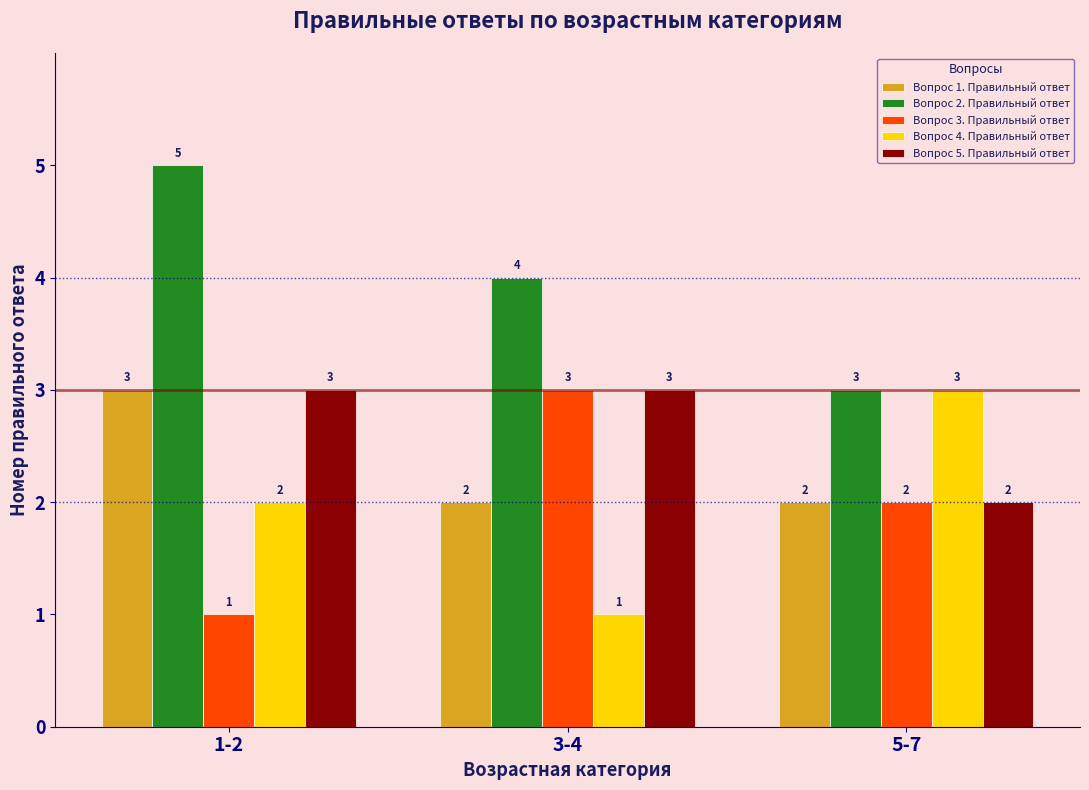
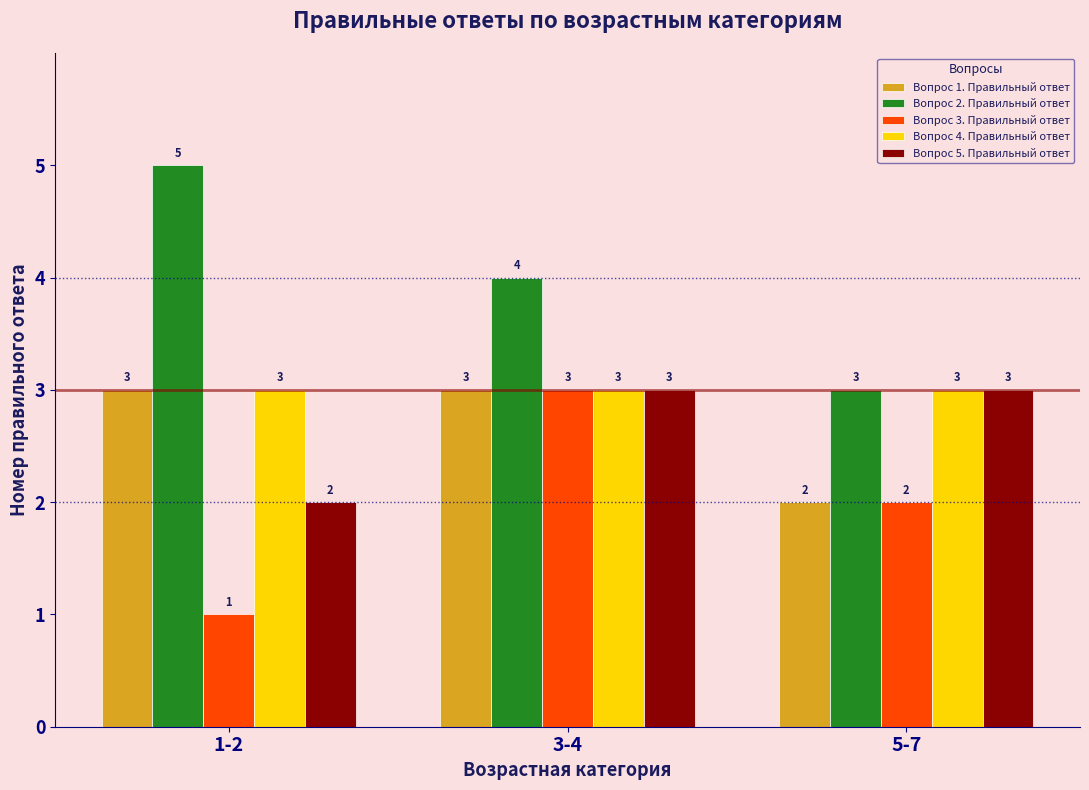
Вопрос 4. Правильный ответ, 1-2: 2 -> 3
Вопрос 5. Правильный ответ, 1-2: 3 -> 2
Вопрос 1. Правильный ответ, 3-4: 2 -> 3
Вопрос 4. Правильный ответ, 3-4: 1 -> 3
Вопрос 5. Правильный ответ, 5-7: 2 -> 3
